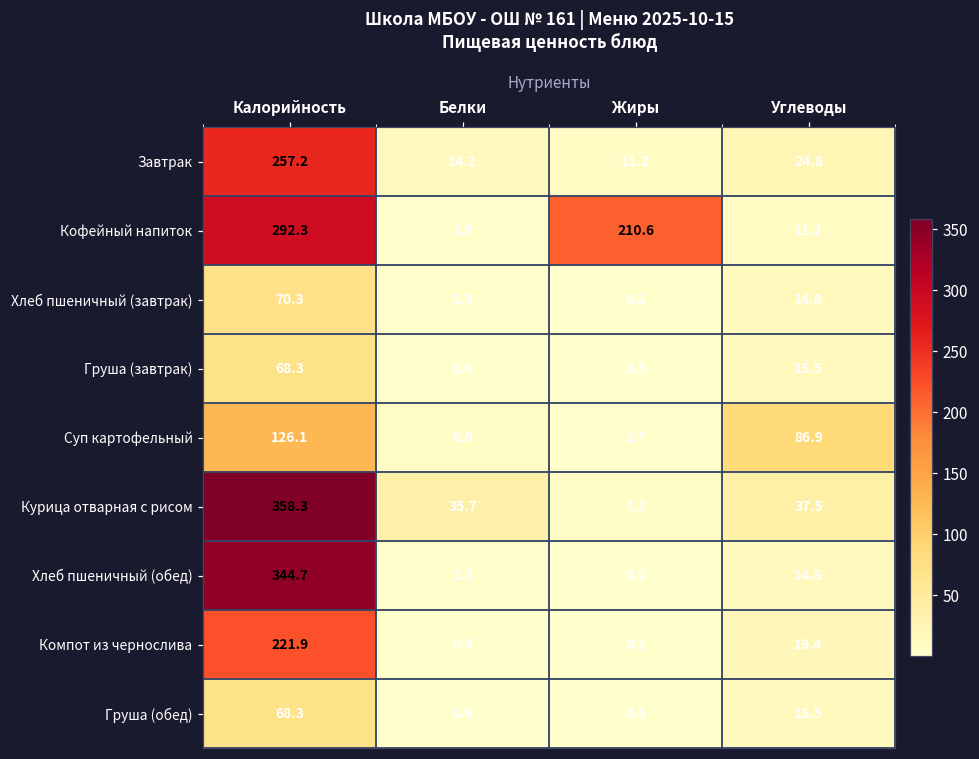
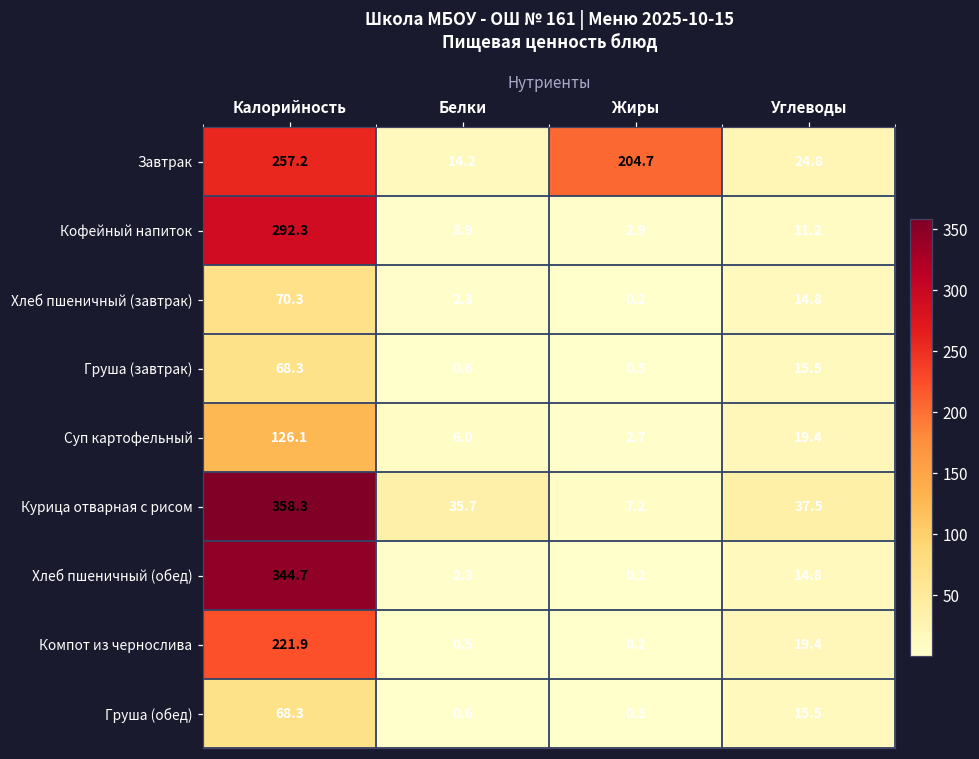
Завтрак, Жиры: 11.2 -> 204.7
Кофейный напиток, Жиры: 210.6 -> 2.9
Суп картофельный, Углеводы: 86.9 -> 19.4
